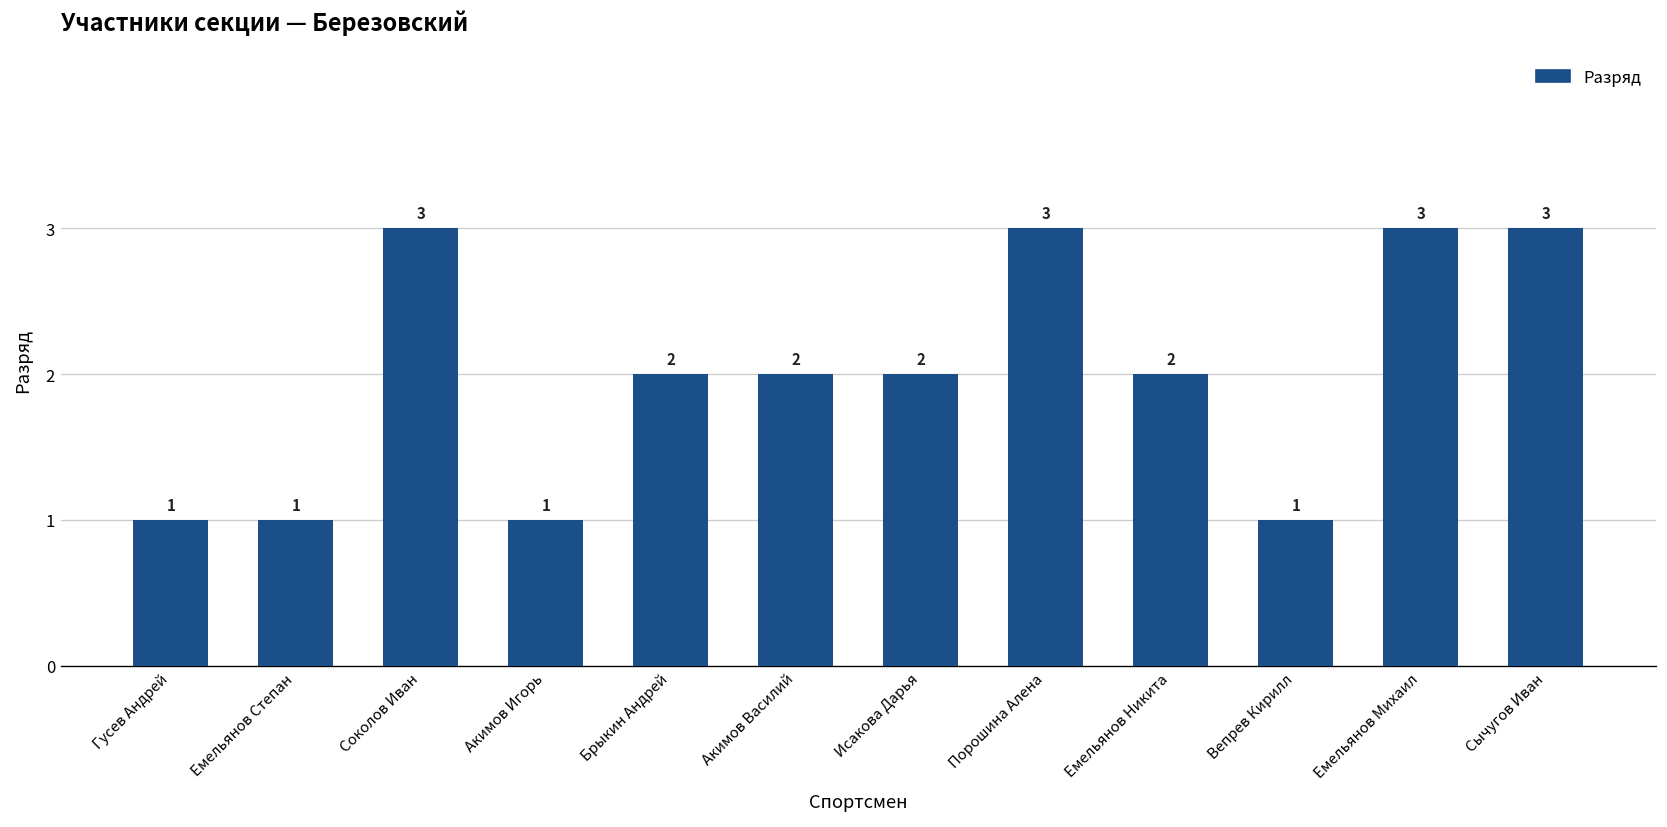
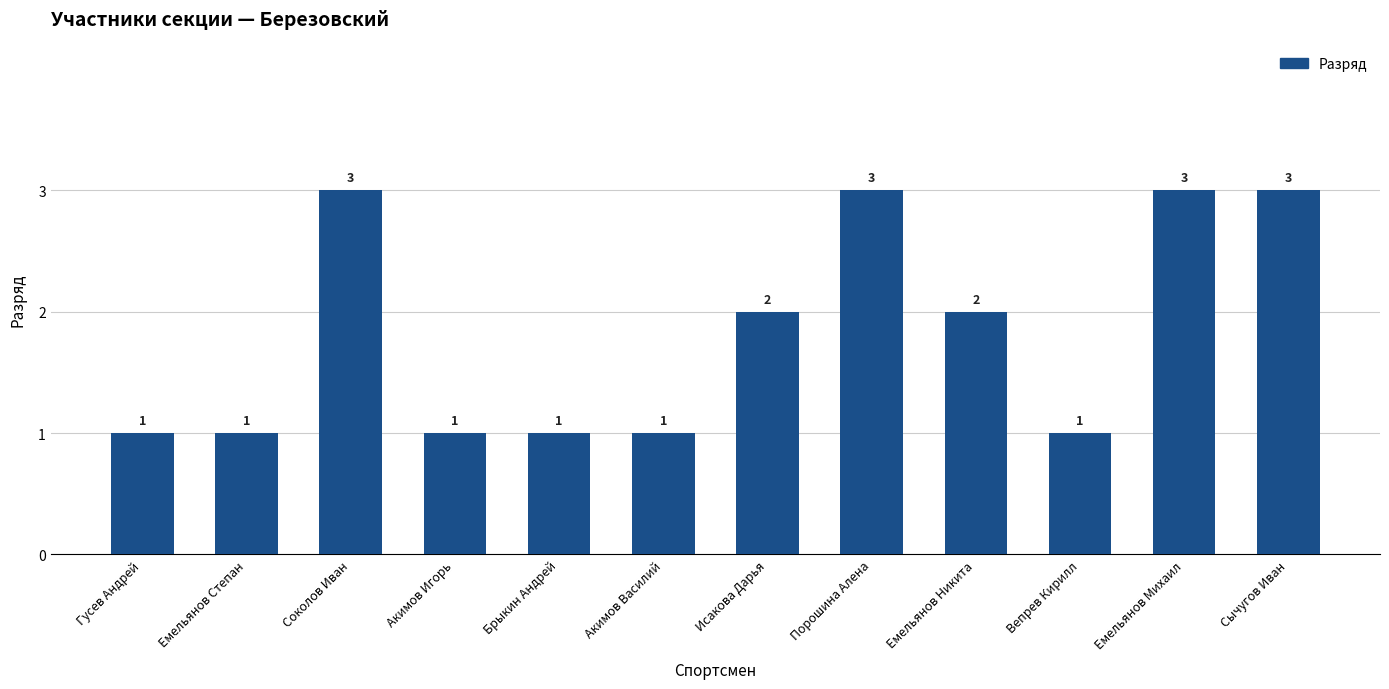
Брыкин Андрей: 2 -> 1
Акимов Василий: 2 -> 1
